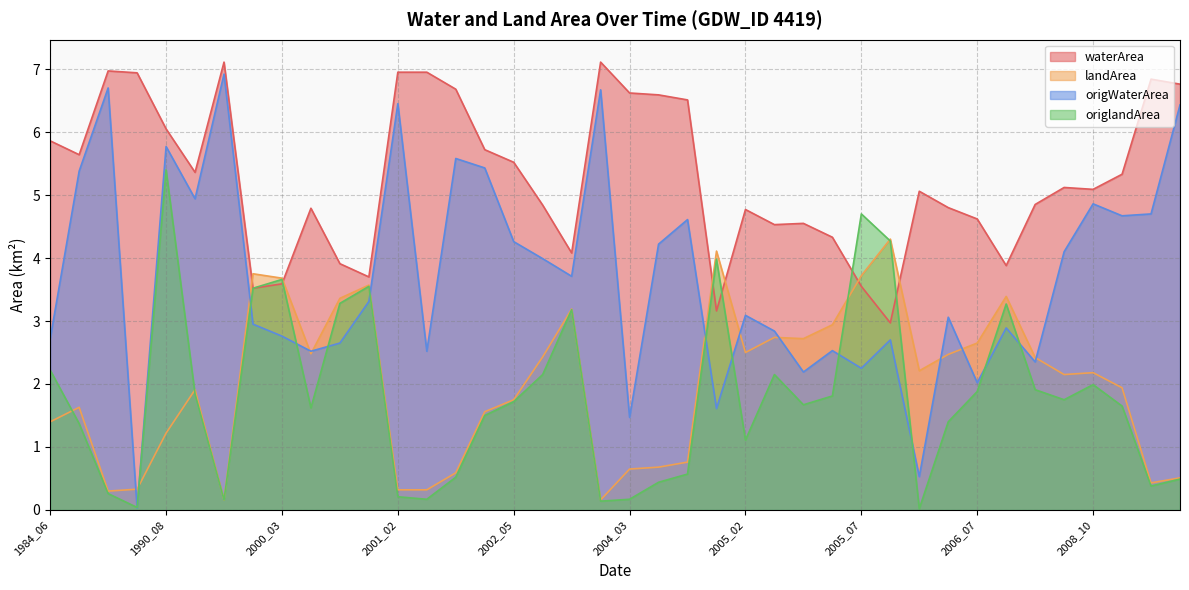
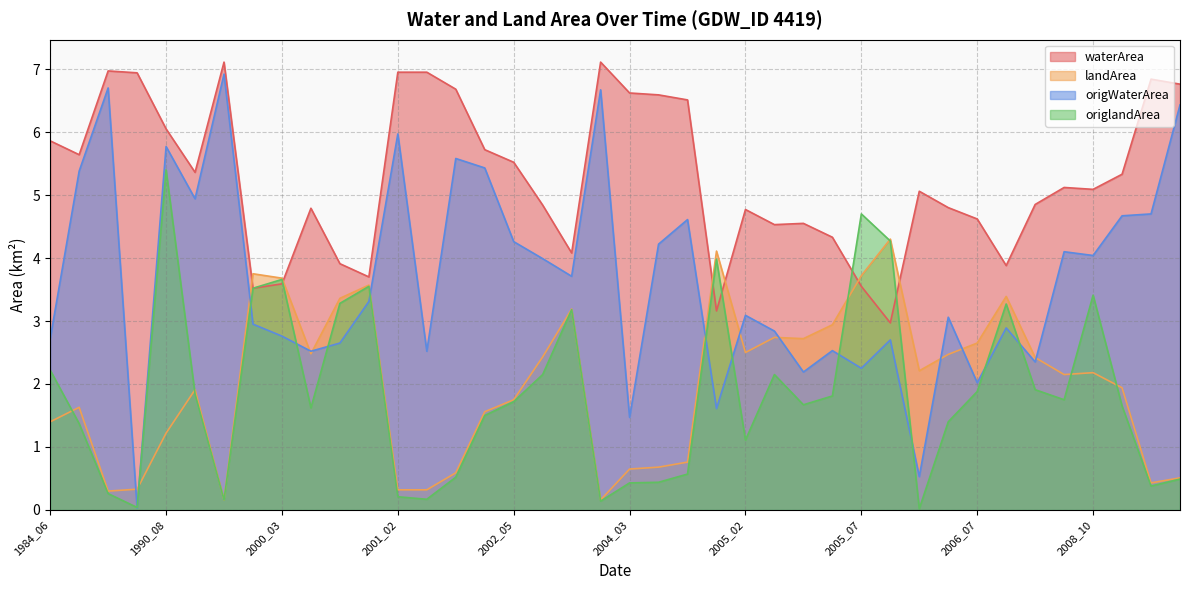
origWaterArea, 2001_02: 6.5 -> 6.0
origlandArea, 2004_03: 0.2 -> 0.4
origWaterArea, 2008_10: 4.9 -> 4.0
origlandArea, 2008_10: 2.0 -> 3.4
